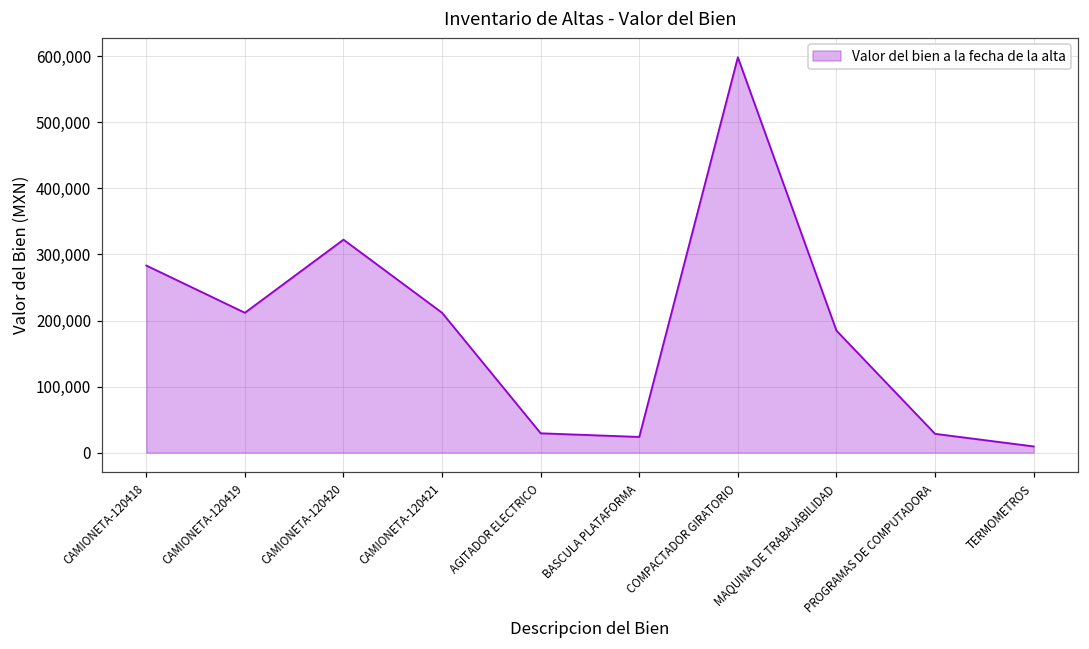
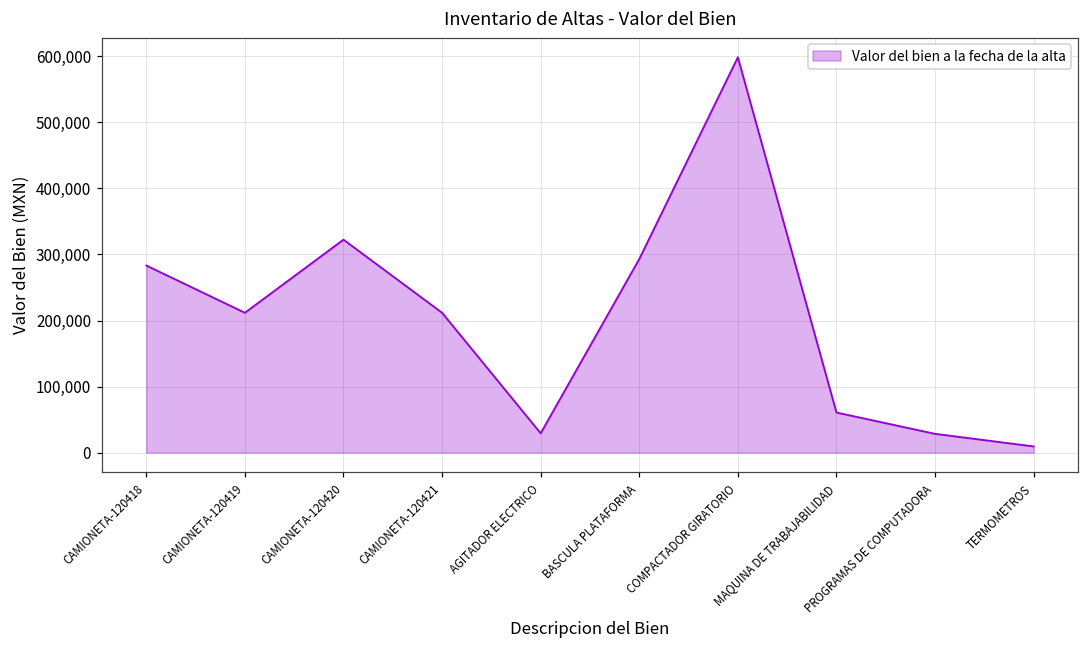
BASCULA PLATAFORMA: 20,000 -> 290,000
MAQUINA DE TRABAJABILIDAD: 180,000 -> 60,000
